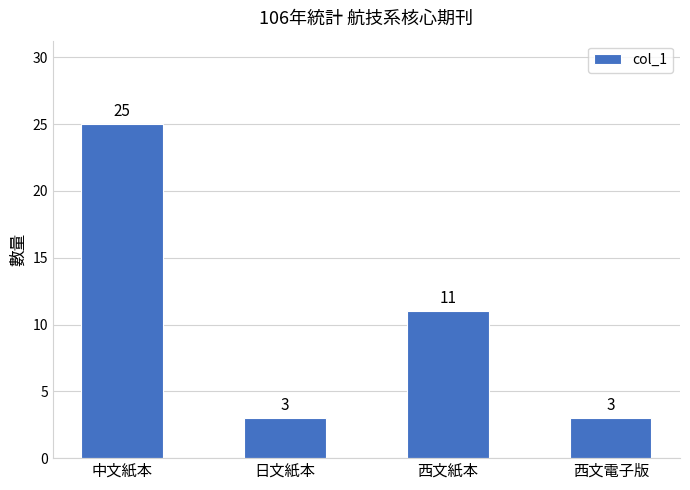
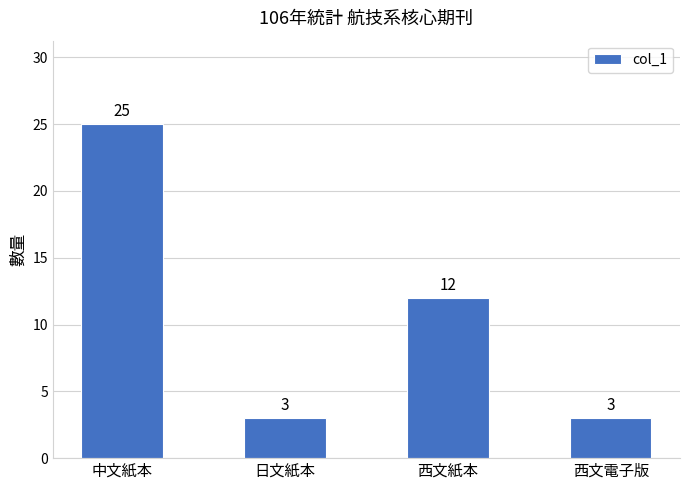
西文紙本: 11 -> 12
